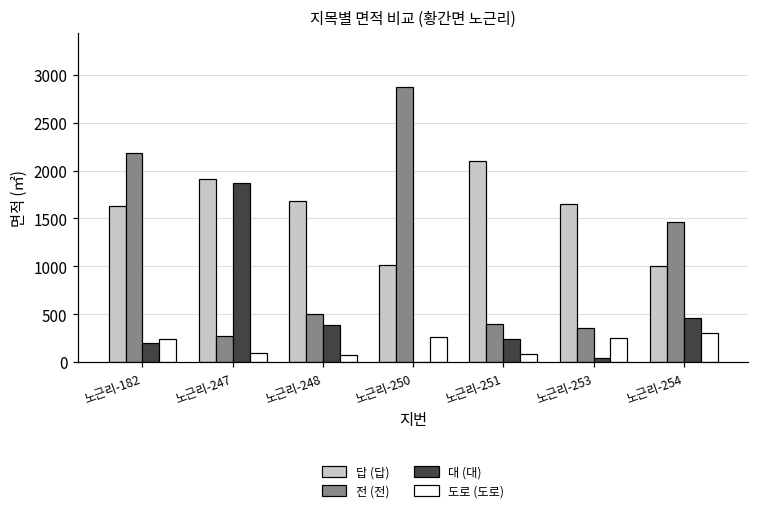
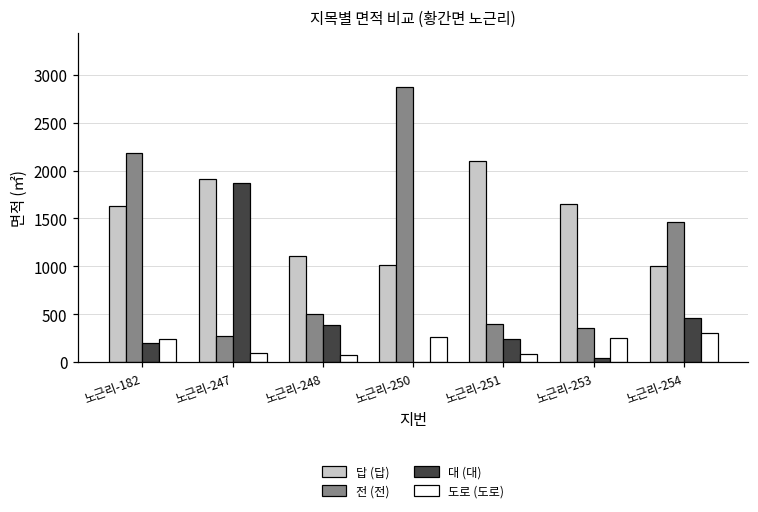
답 (답), 노근리-248: 1700 -> 1100
